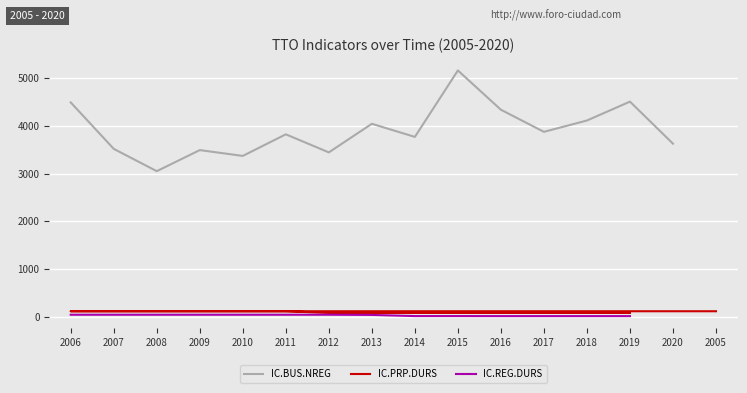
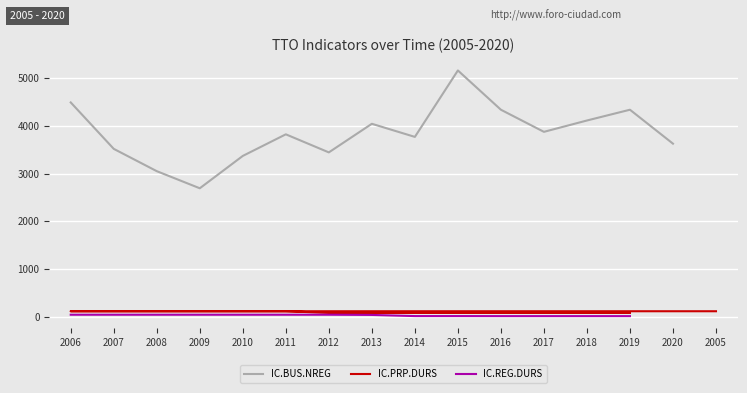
IC.BUS.NREG, 2009: 3500 -> 2700
IC.BUS.NREG, 2019: 4500 -> 4300
